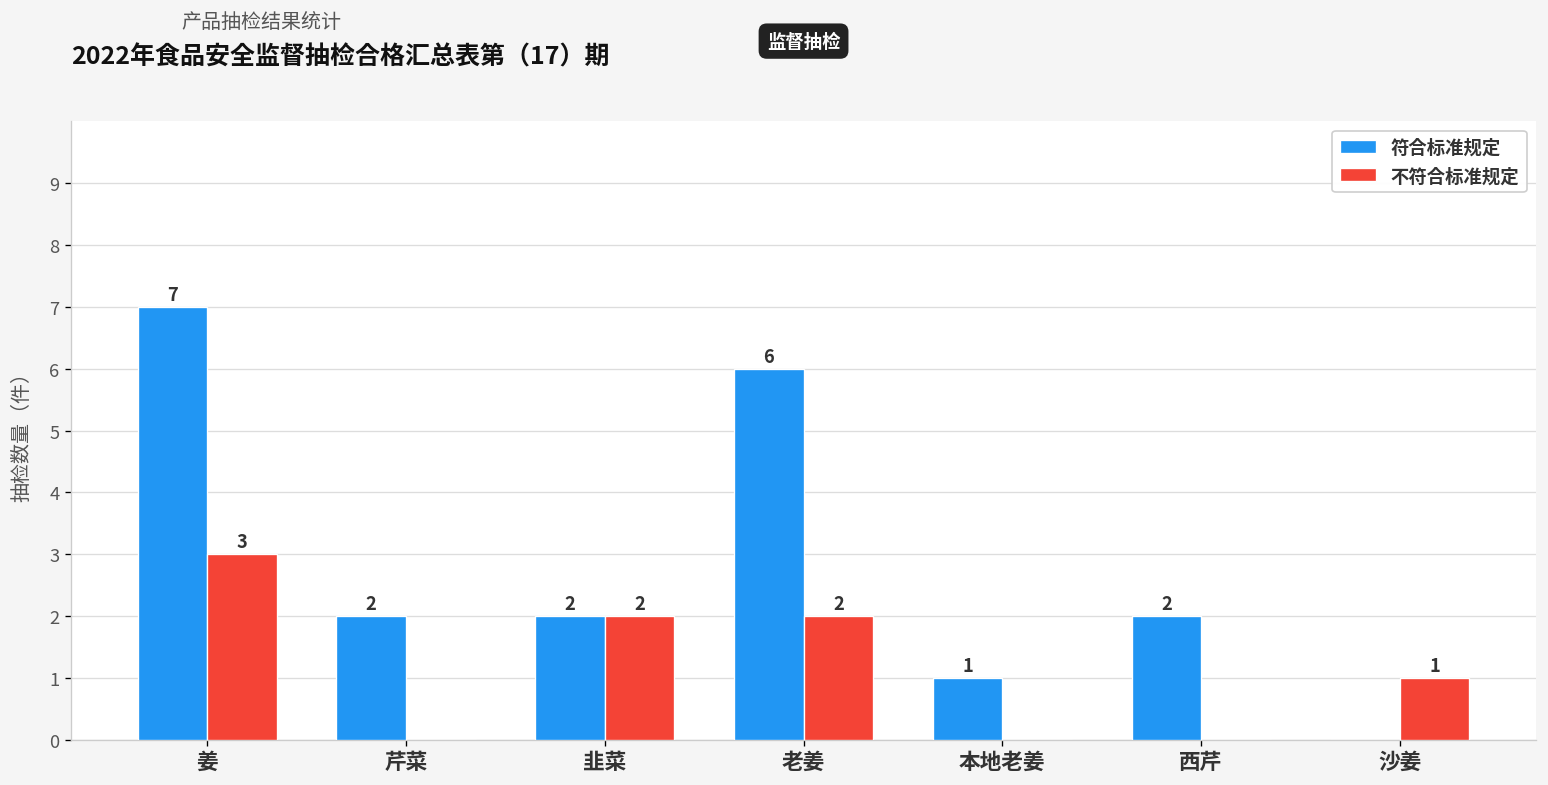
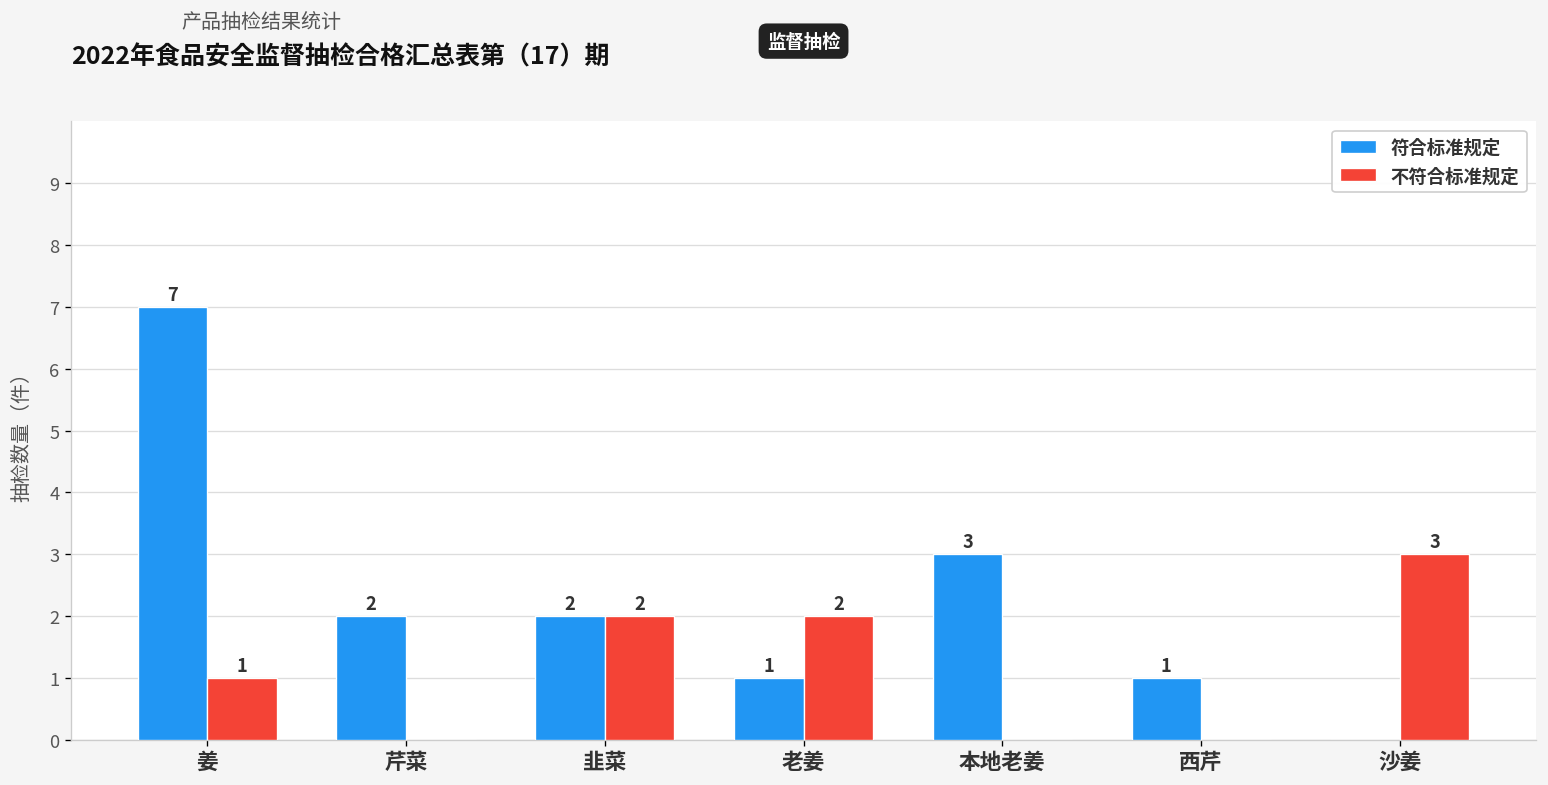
不符合标准规定, 姜: 3 -> 1
符合标准规定, 老姜: 6 -> 1
符合标准规定, 本地老姜: 1 -> 3
符合标准规定, 西芹: 2 -> 1
不符合标准规定, 沙姜: 1 -> 3
